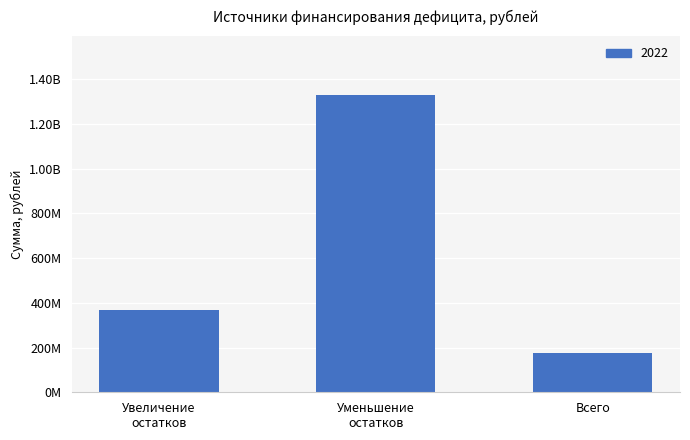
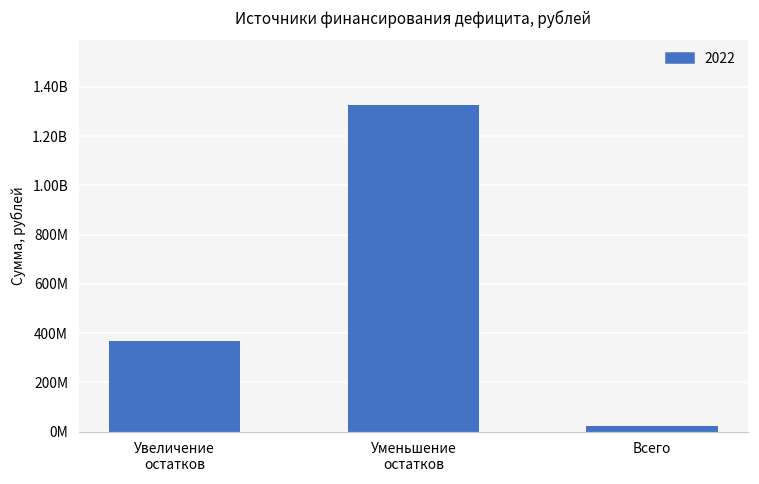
Всего: 170000000 -> 20000000
